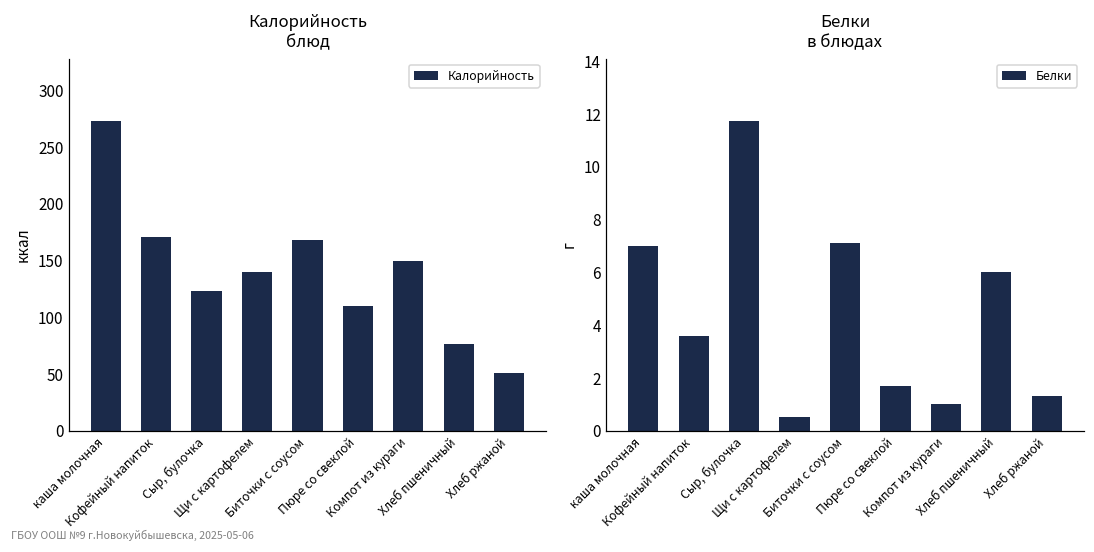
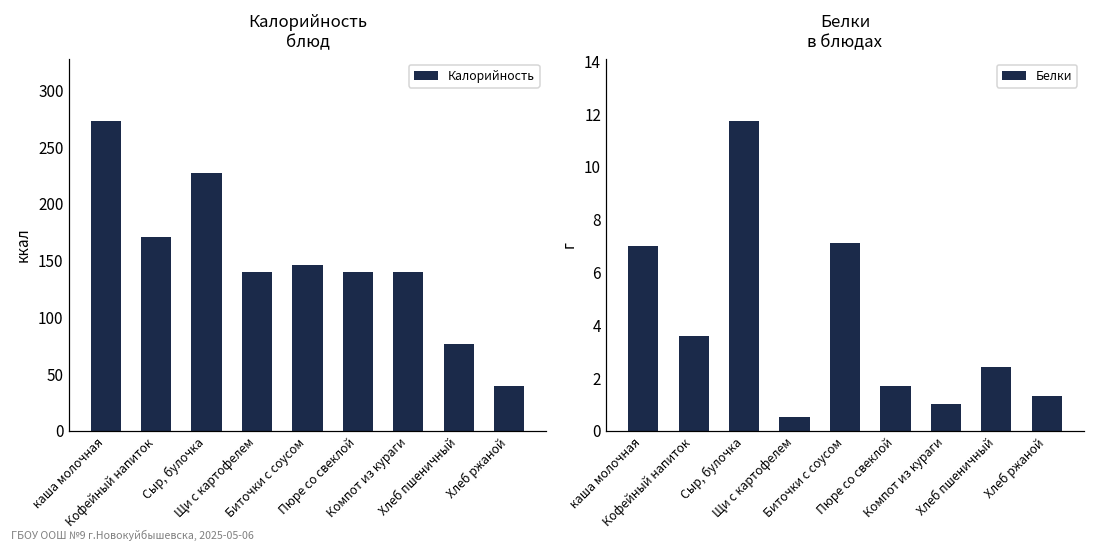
Калорийность блюд, Сыр, булочка: 123 -> 227
Калорийность блюд, Биточки с соусом: 168 -> 146
Калорийность блюд, Пюре со свеклой: 110 -> 140
Калорийность блюд, Компот из кураги: 149 -> 140
Калорийность блюд, Хлеб ржаной: 51 -> 39
Белки в блюдах, Хлеб пшеничный: 6.0 -> 2.4
